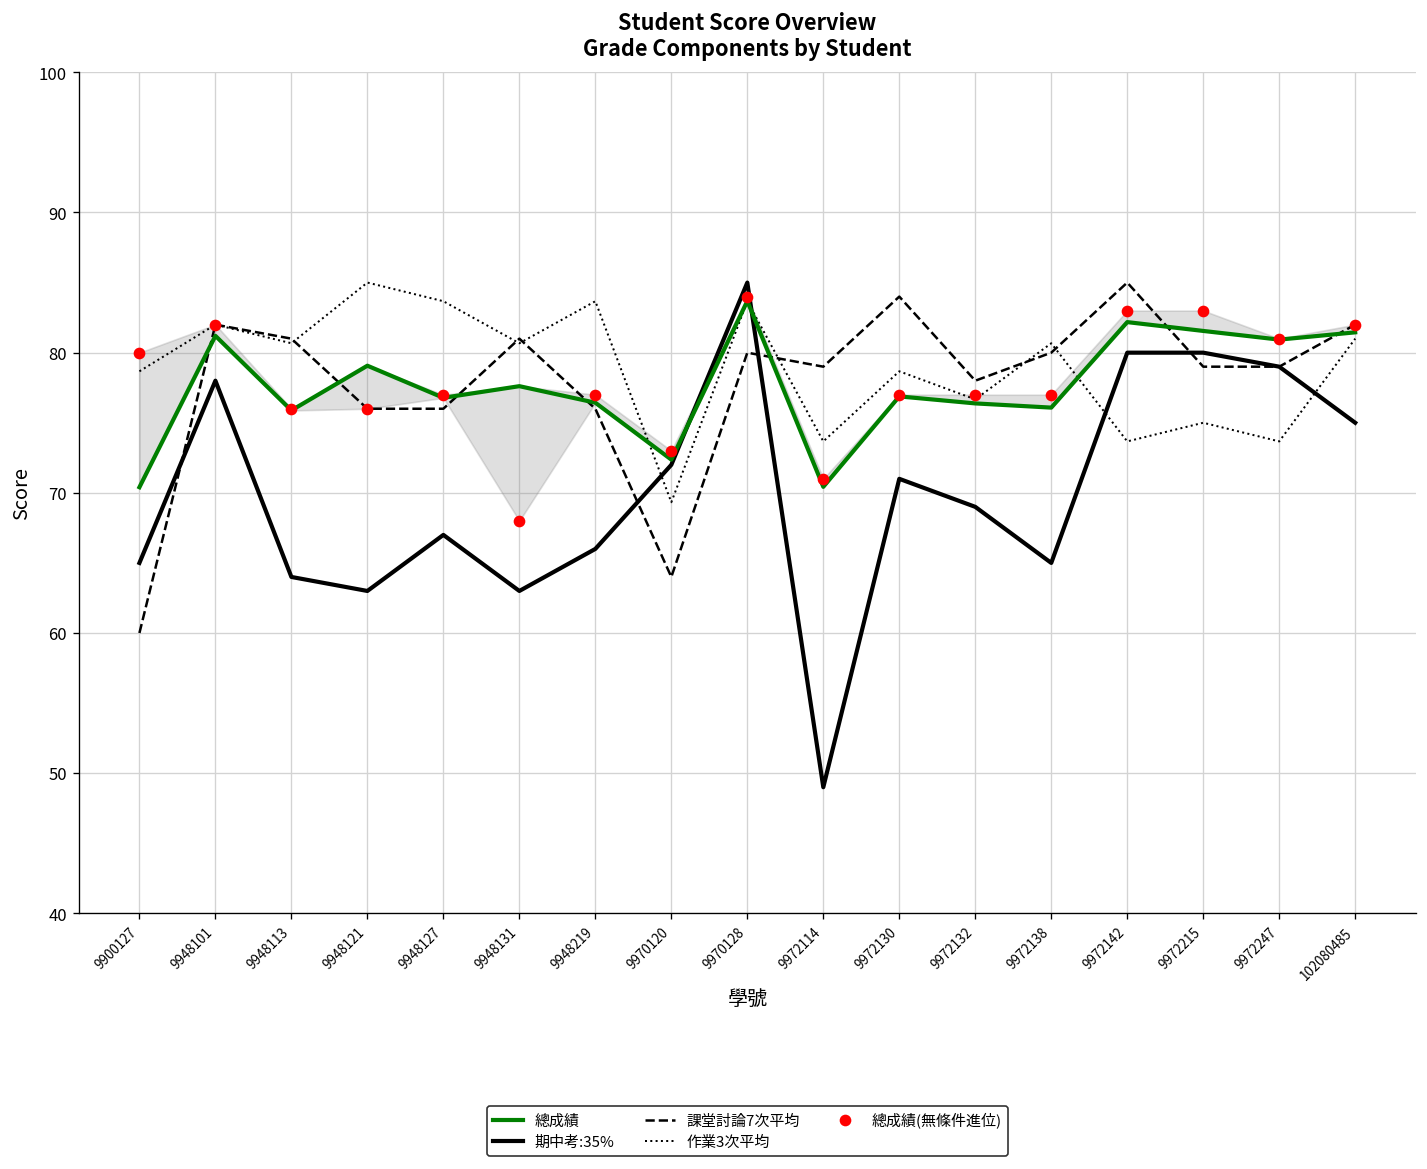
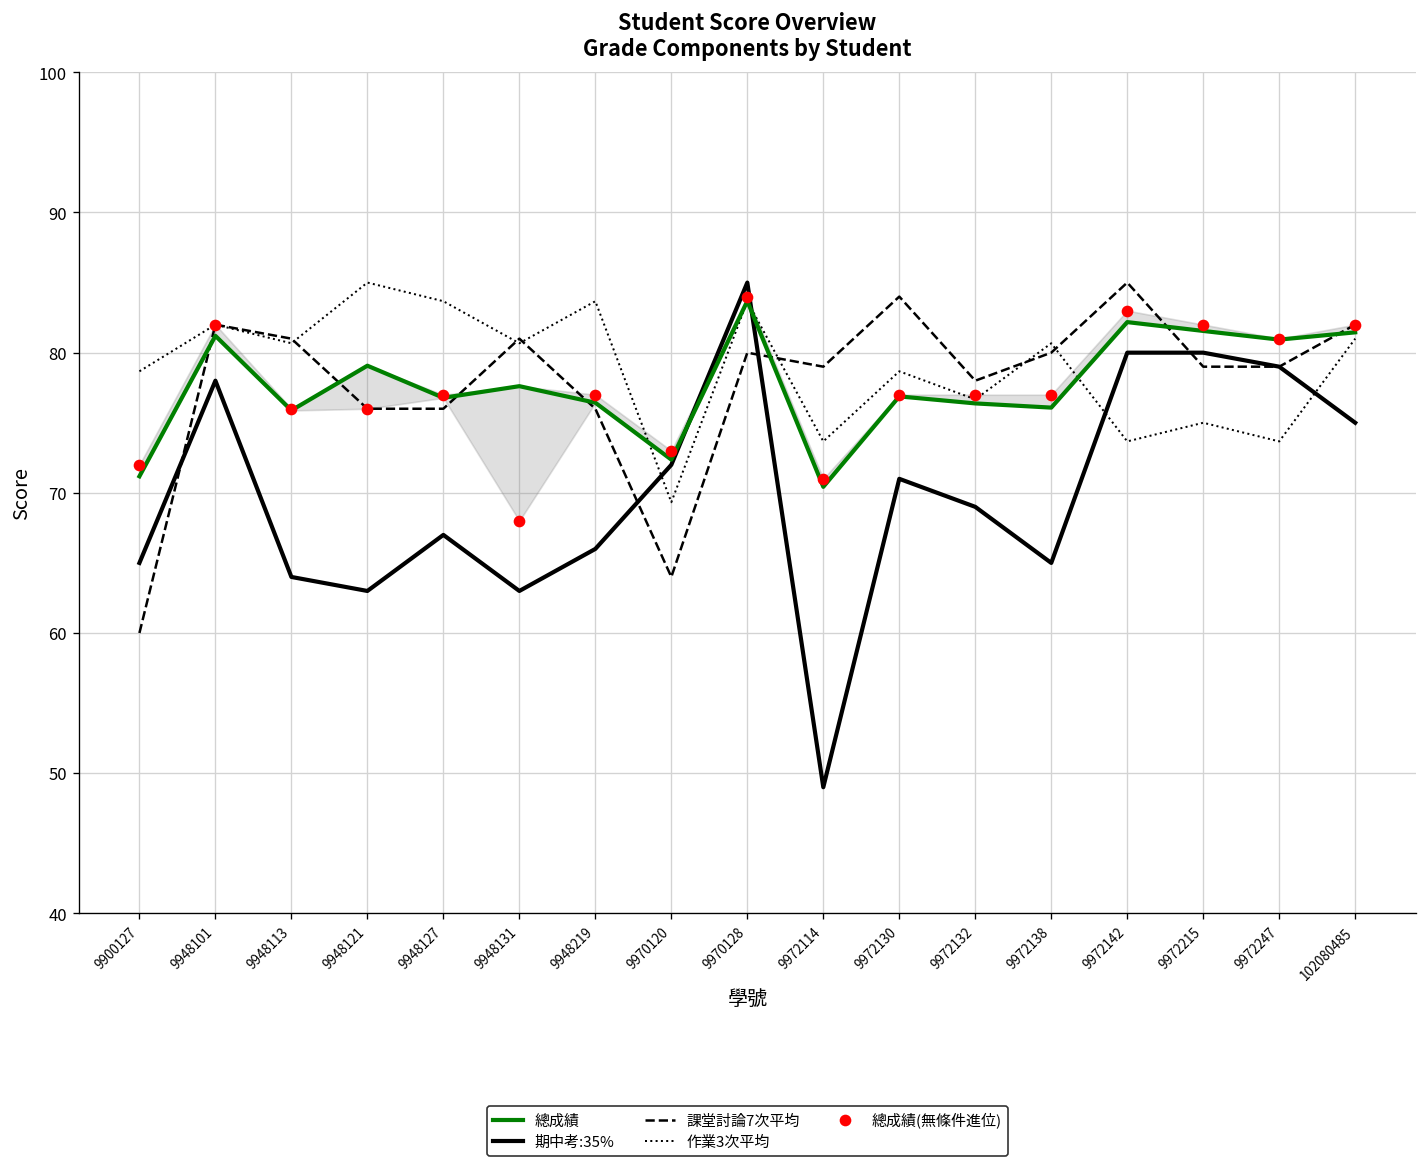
總成績, 9900127: 70.4 -> 71.2
總成績(無條件進位), 9900127: 80 -> 72
總成績(無條件進位), 9972215: 83 -> 82
